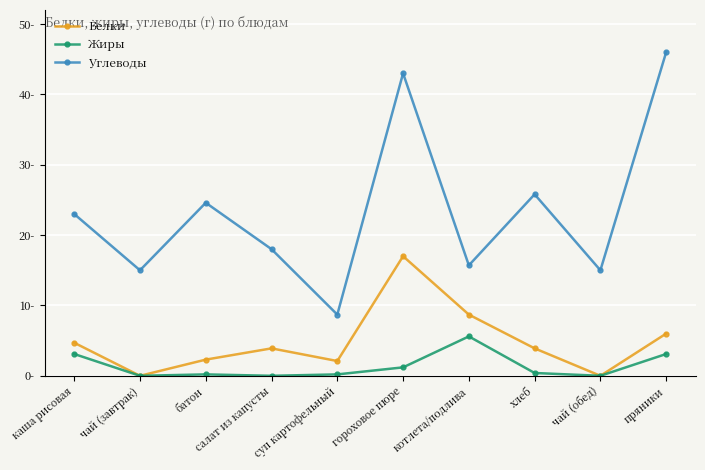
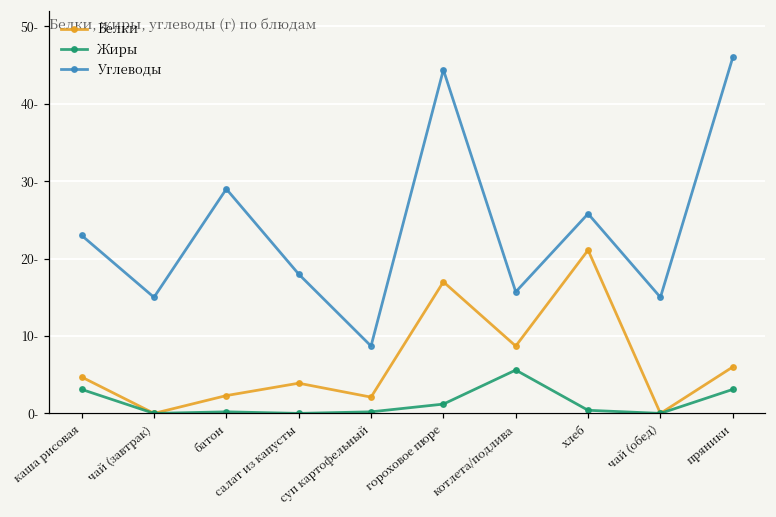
Углеводы, батон: 25- -> 29-
Углеводы, гороховое пюре: 43- -> 44-
Белки, хлеб: 4- -> 21-
